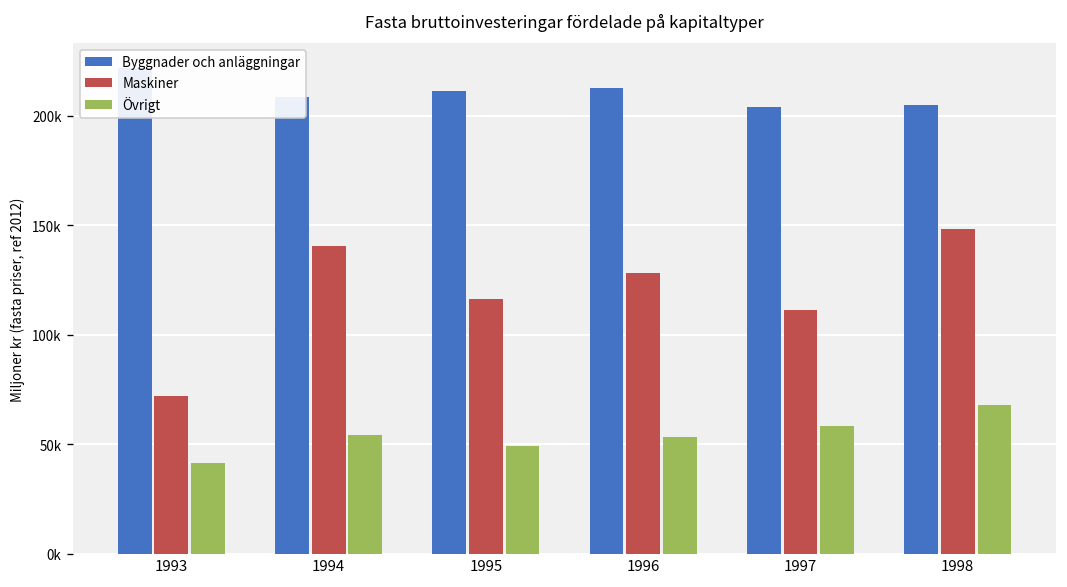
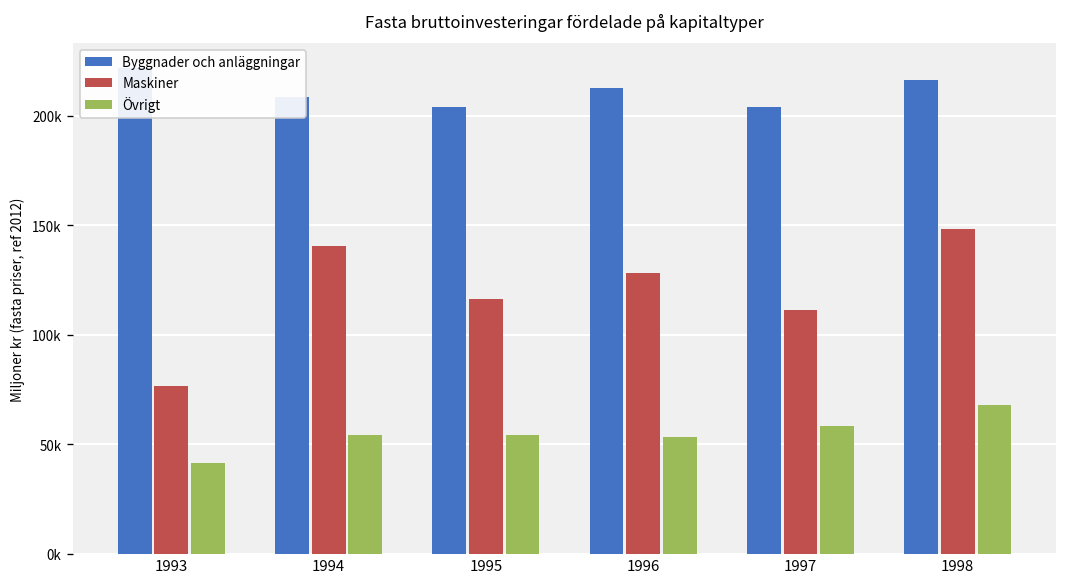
Maskiner, 1993: 72000 -> 77000
Byggnader och anläggningar, 1995: 211000 -> 204000
Övrigt, 1995: 49000 -> 54000
Byggnader och anläggningar, 1998: 205000 -> 216000
